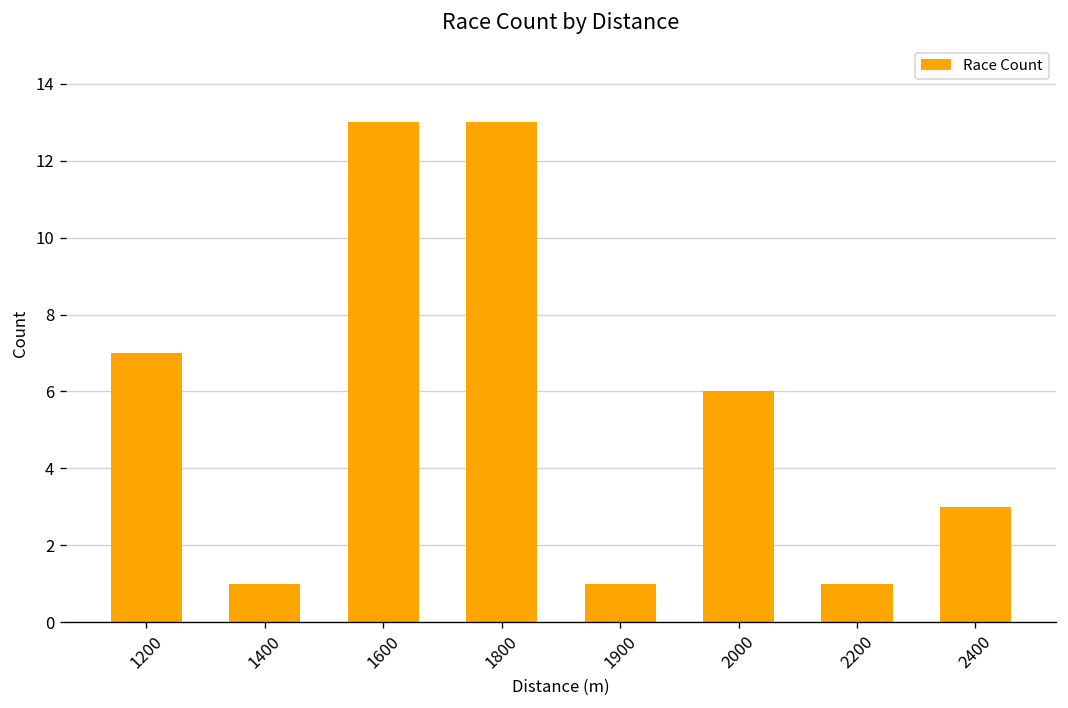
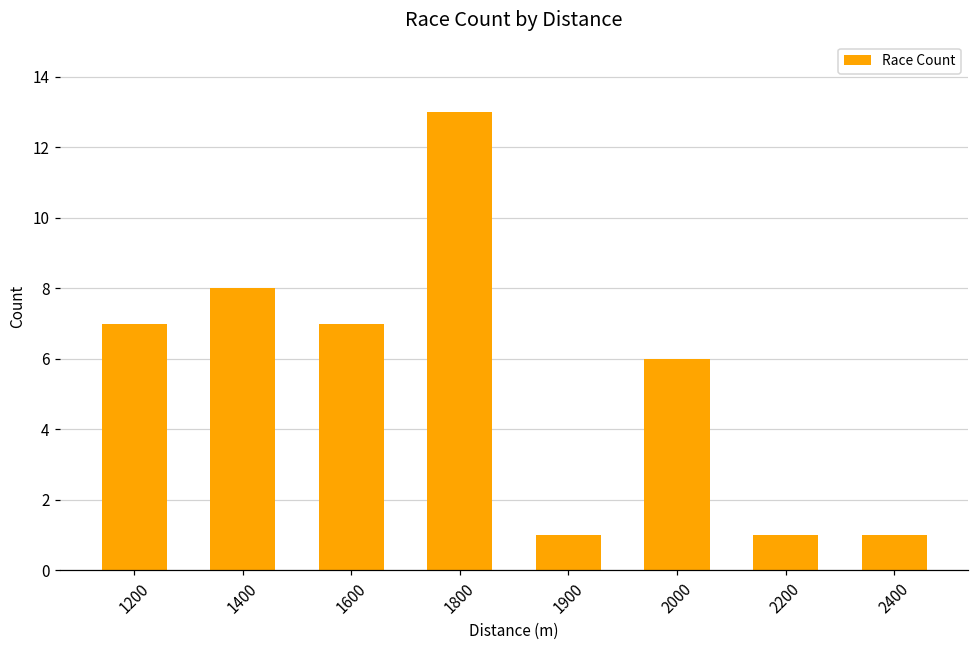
1400: 1 -> 8
1600: 13 -> 7
2400: 3 -> 1
